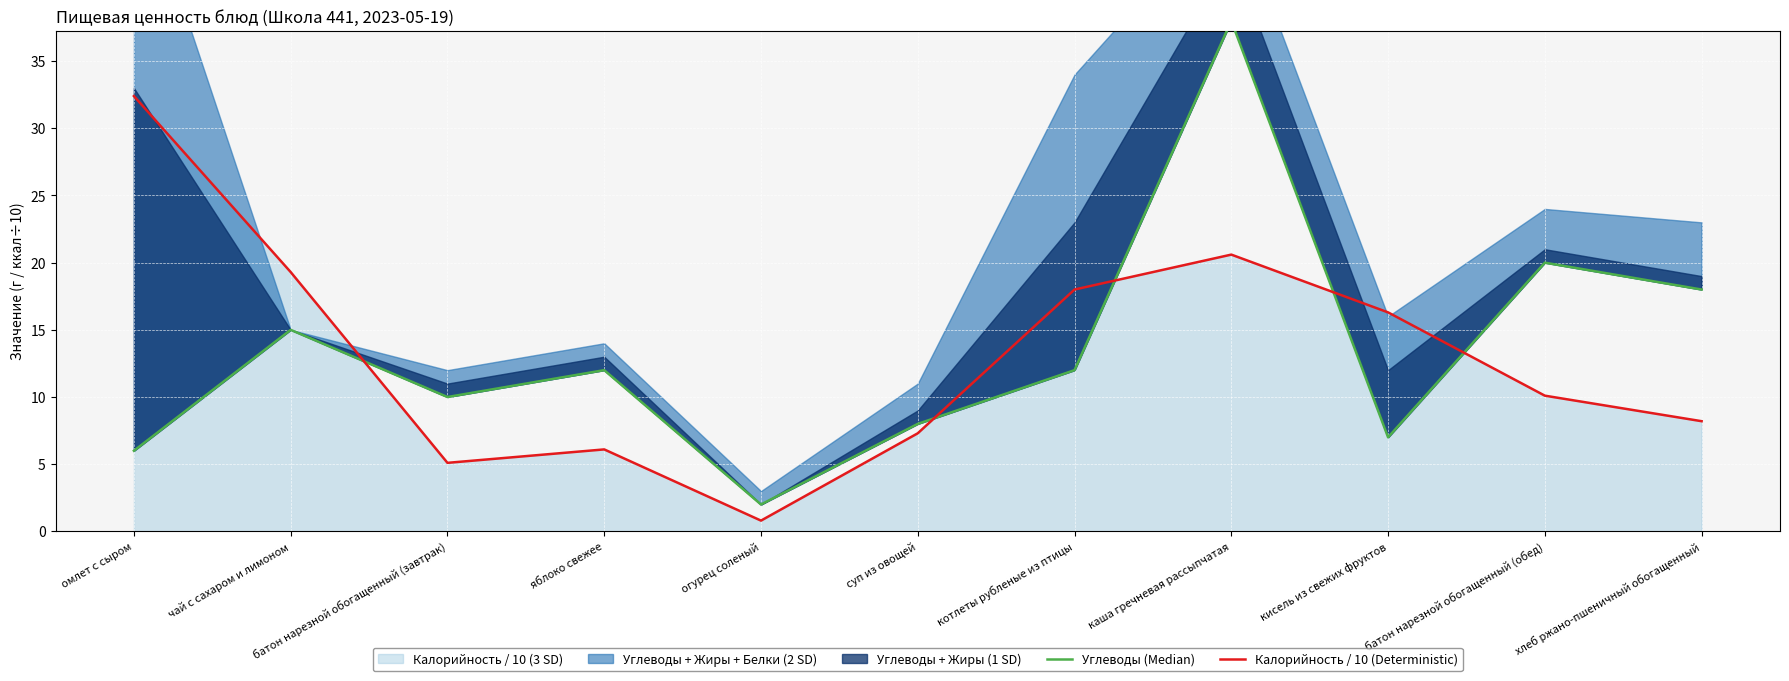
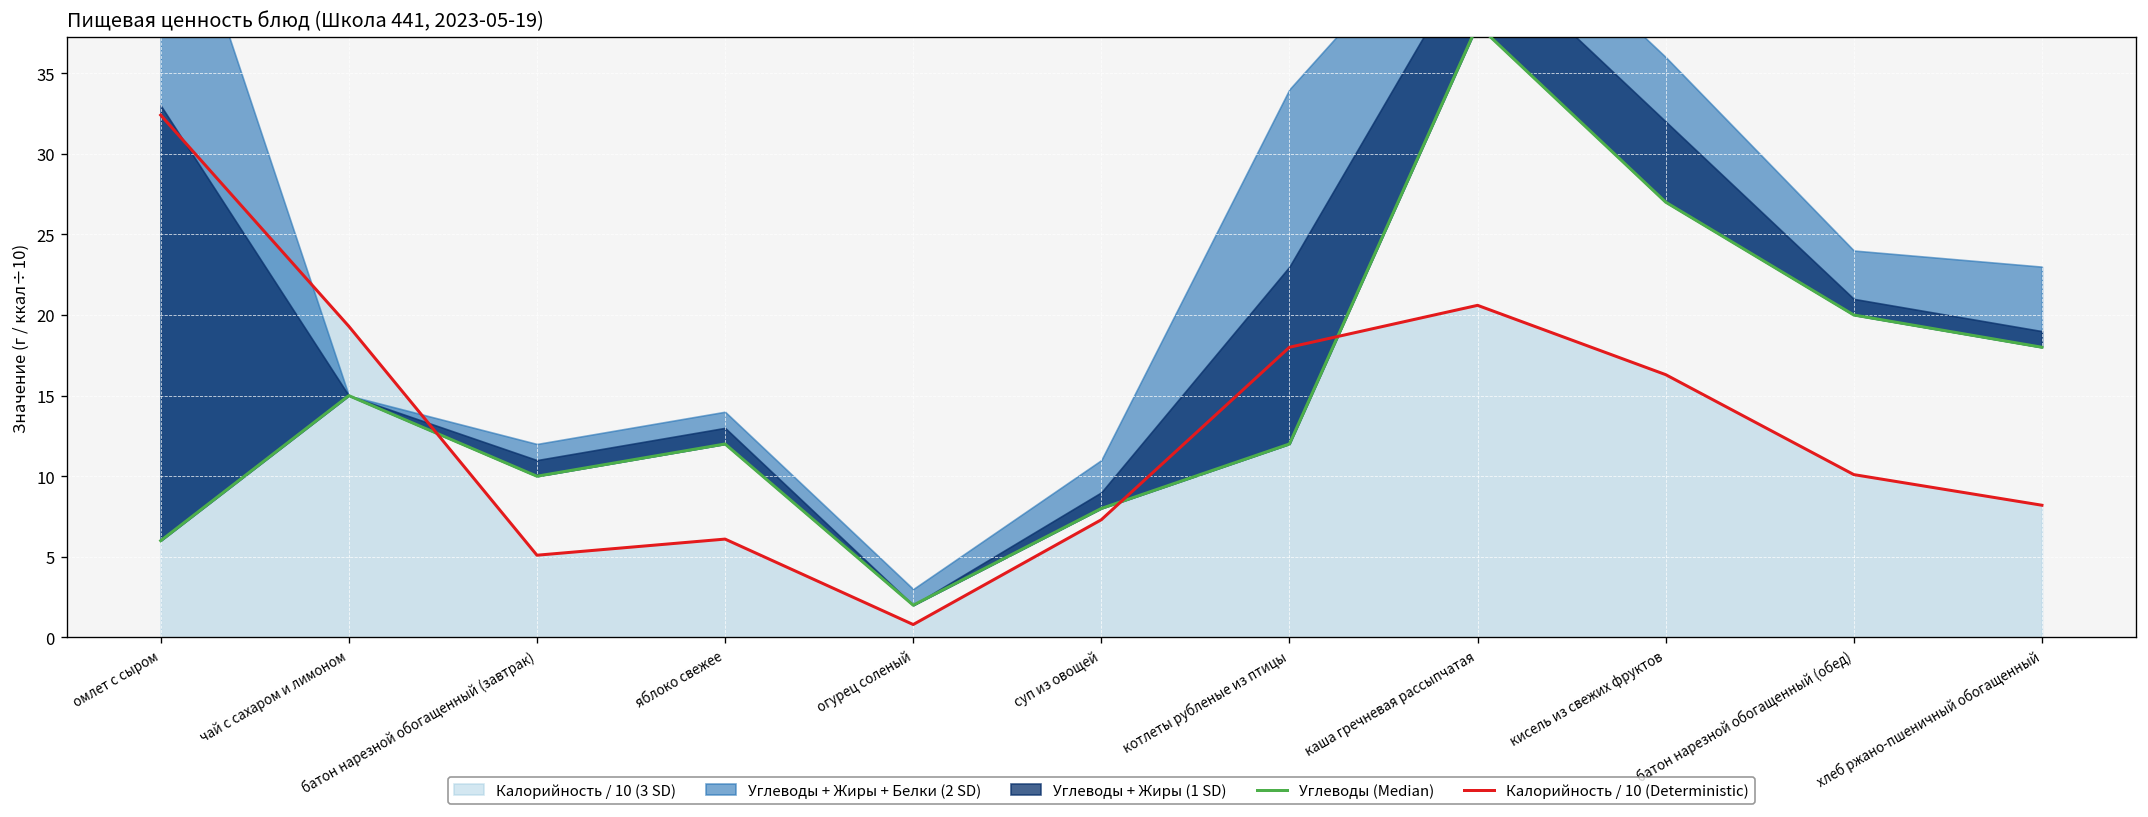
Углеводы (Median), кисель из свежих фруктов: 7 -> 27
